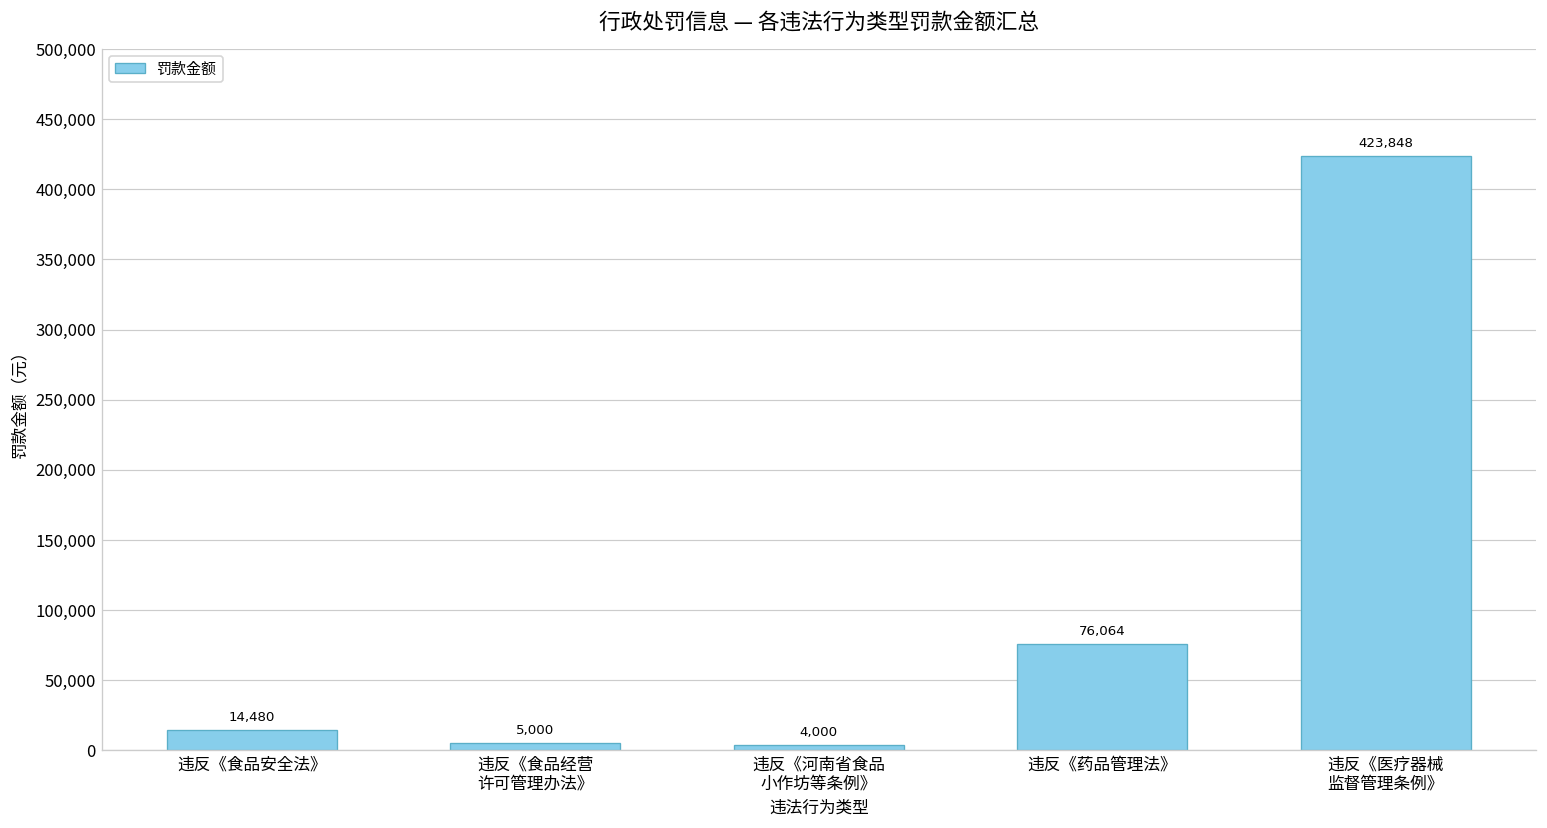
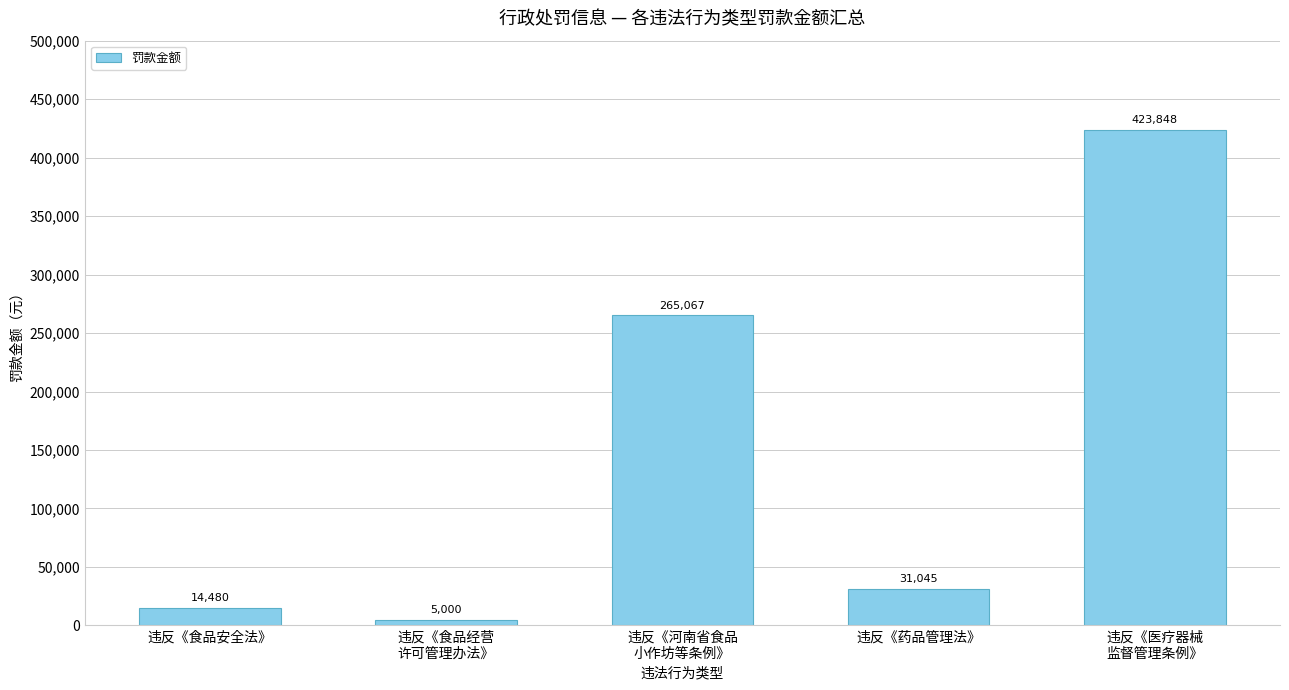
违反《河南省食品 小作坊等条例》: 4,000 -> 265,067
违反《药品管理法》: 76,064 -> 31,045
